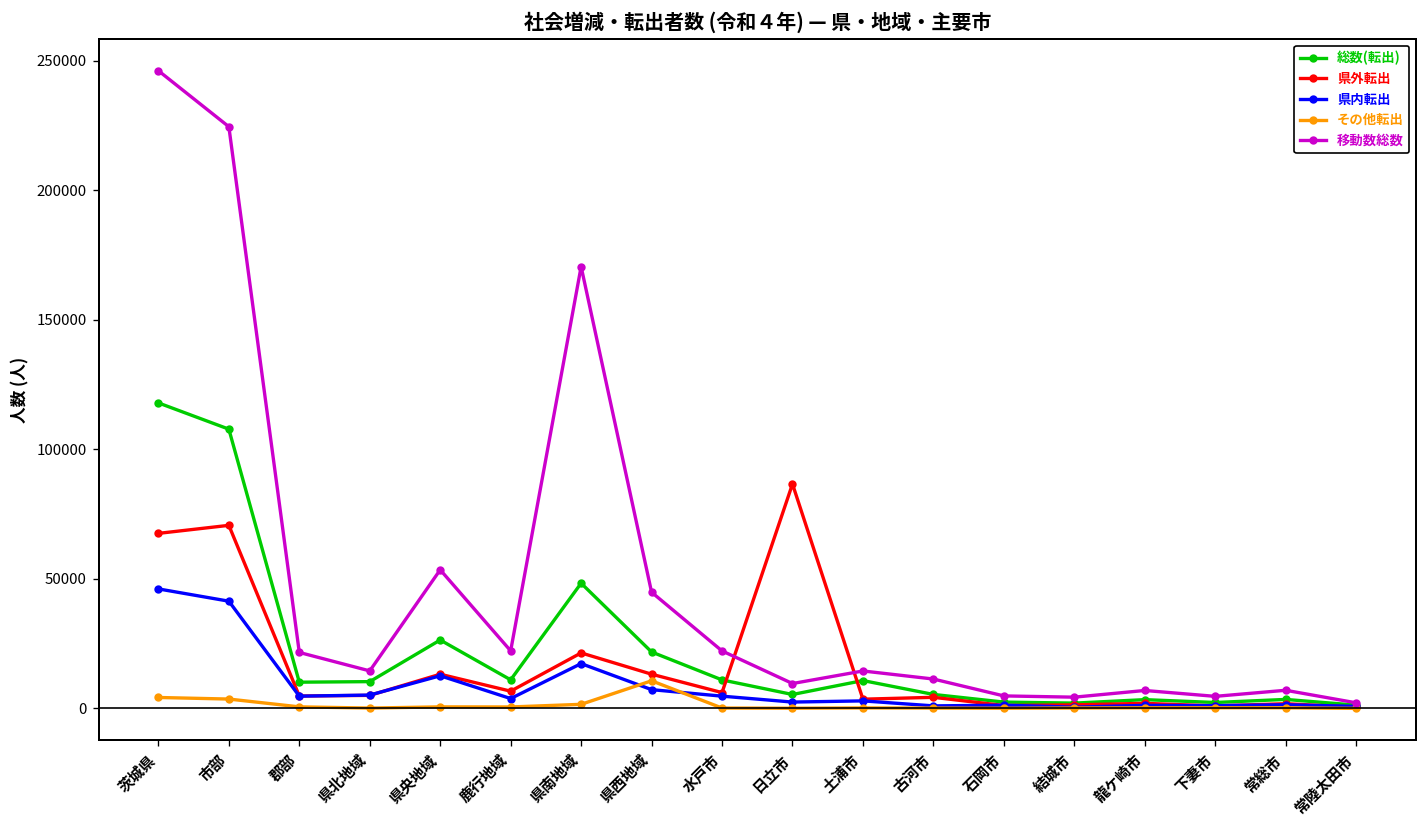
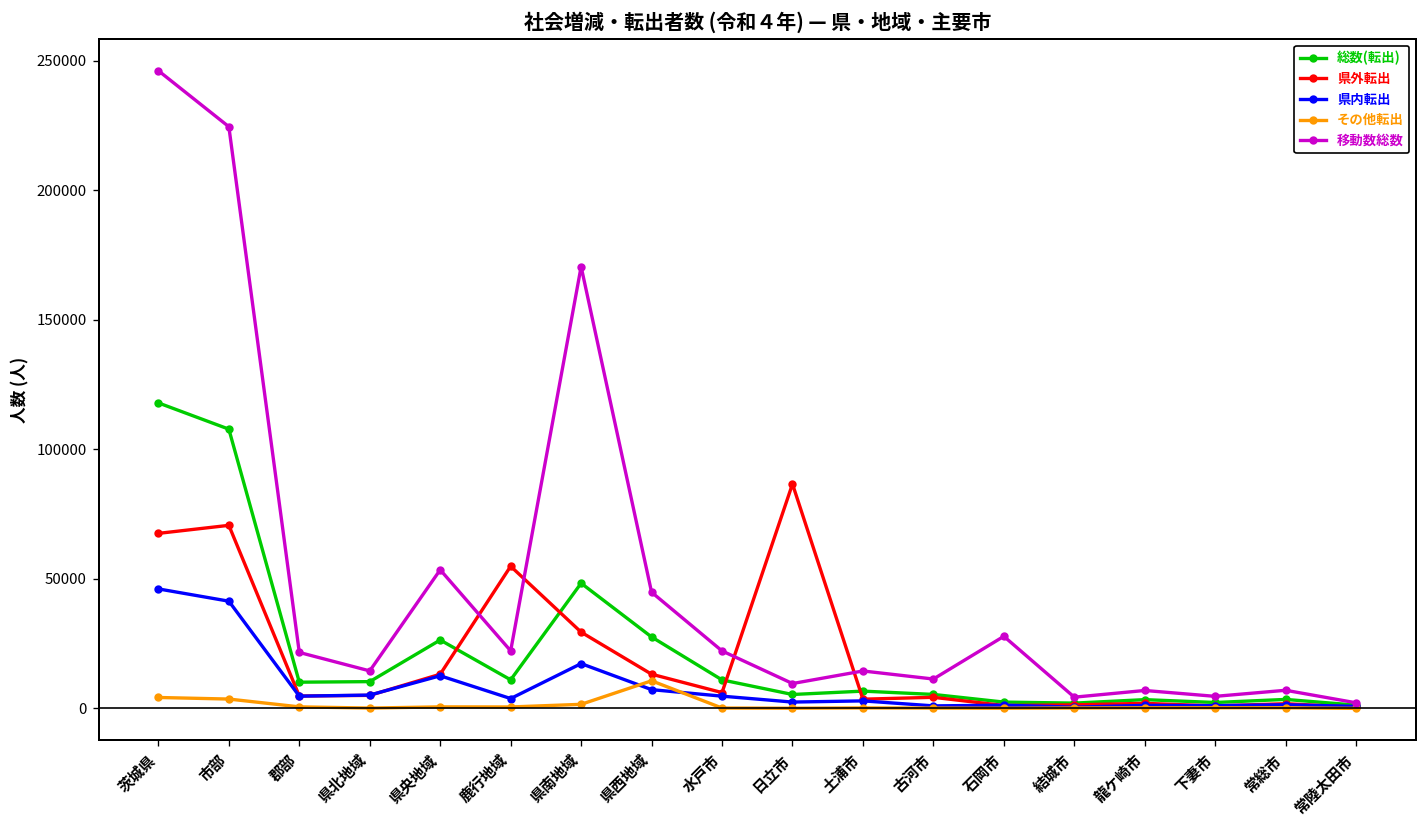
県外転出, 鹿行地域: 7000 -> 55000
県外転出, 県南地域: 21000 -> 29000
総数(転出), 県西地域: 22000 -> 28000
総数(転出), 土浦市: 11000 -> 7000
移動数総数, 石岡市: 5000 -> 28000
